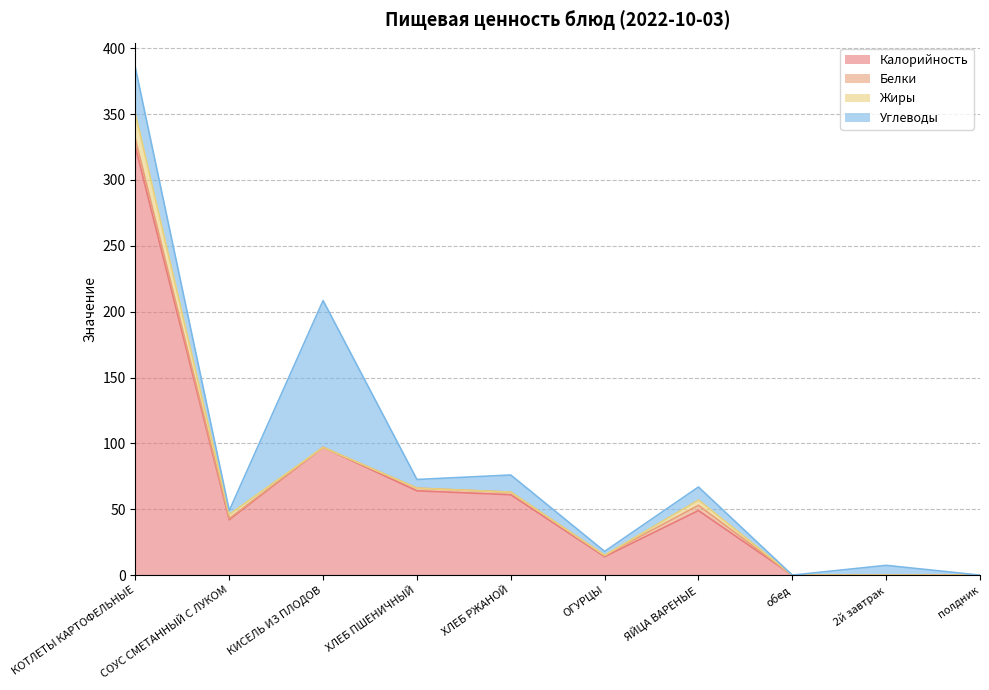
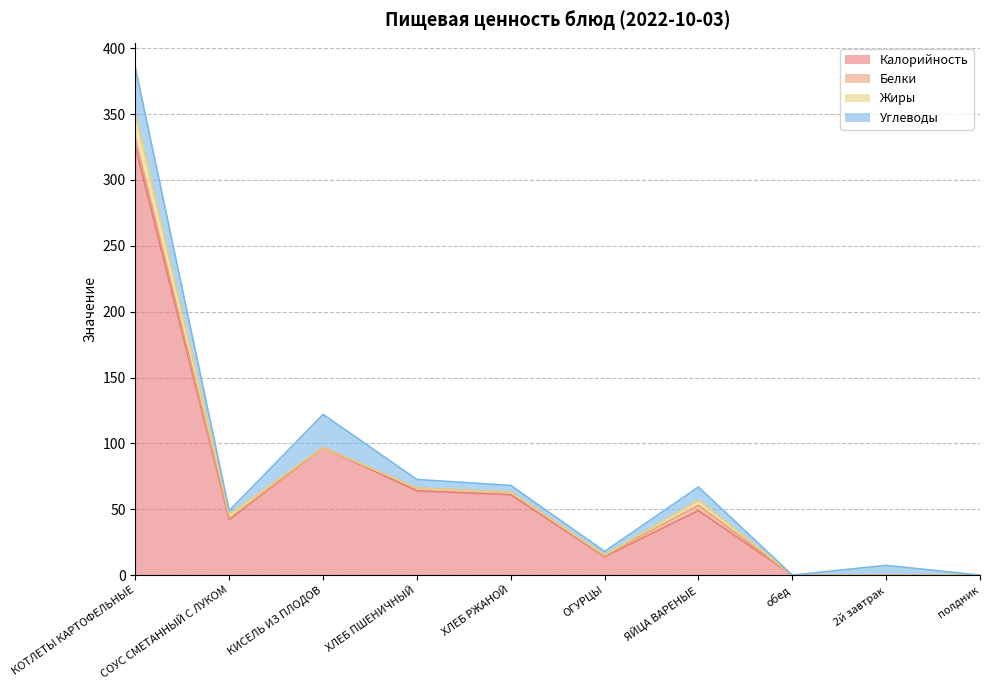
Углеводы, КИСЕЛЬ ИЗ ПЛОДОВ: 111 -> 25
Углеводы, ХЛЕБ РЖАНОЙ: 13 -> 5
